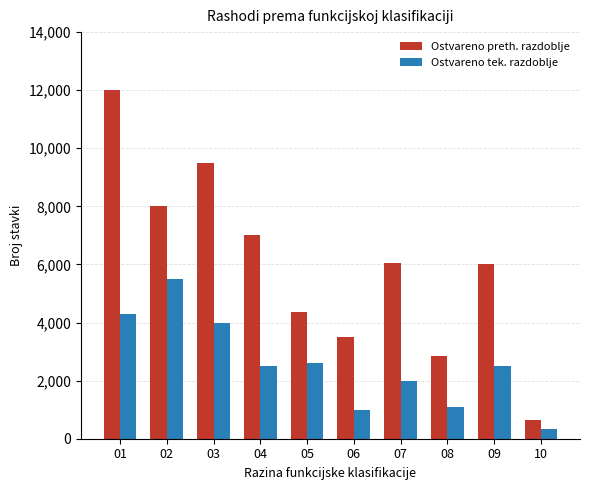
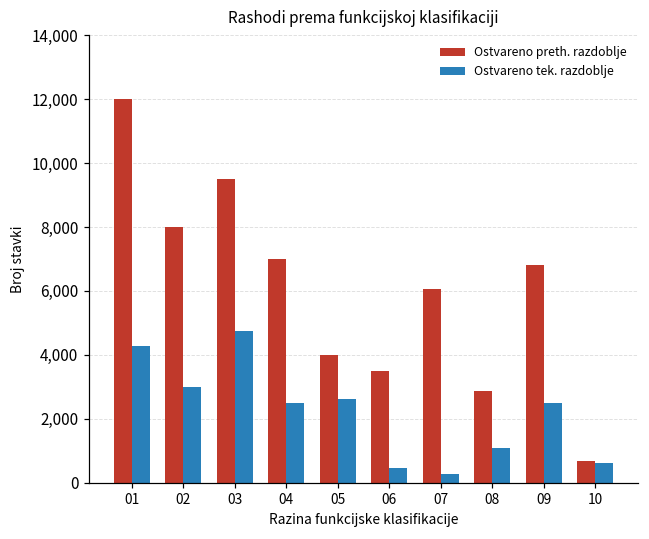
Ostvareno tek. razdoblje, 02: 5,500 -> 3,000
Ostvareno tek. razdoblje, 03: 4,000 -> 4,700
Ostvareno preth. razdoblje, 05: 4,400 -> 4,000
Ostvareno tek. razdoblje, 06: 1,000 -> 500
Ostvareno tek. razdoblje, 07: 2,000 -> 300
Ostvareno preth. razdoblje, 09: 6,000 -> 6,800
Ostvareno tek. razdoblje, 10: 300 -> 600
